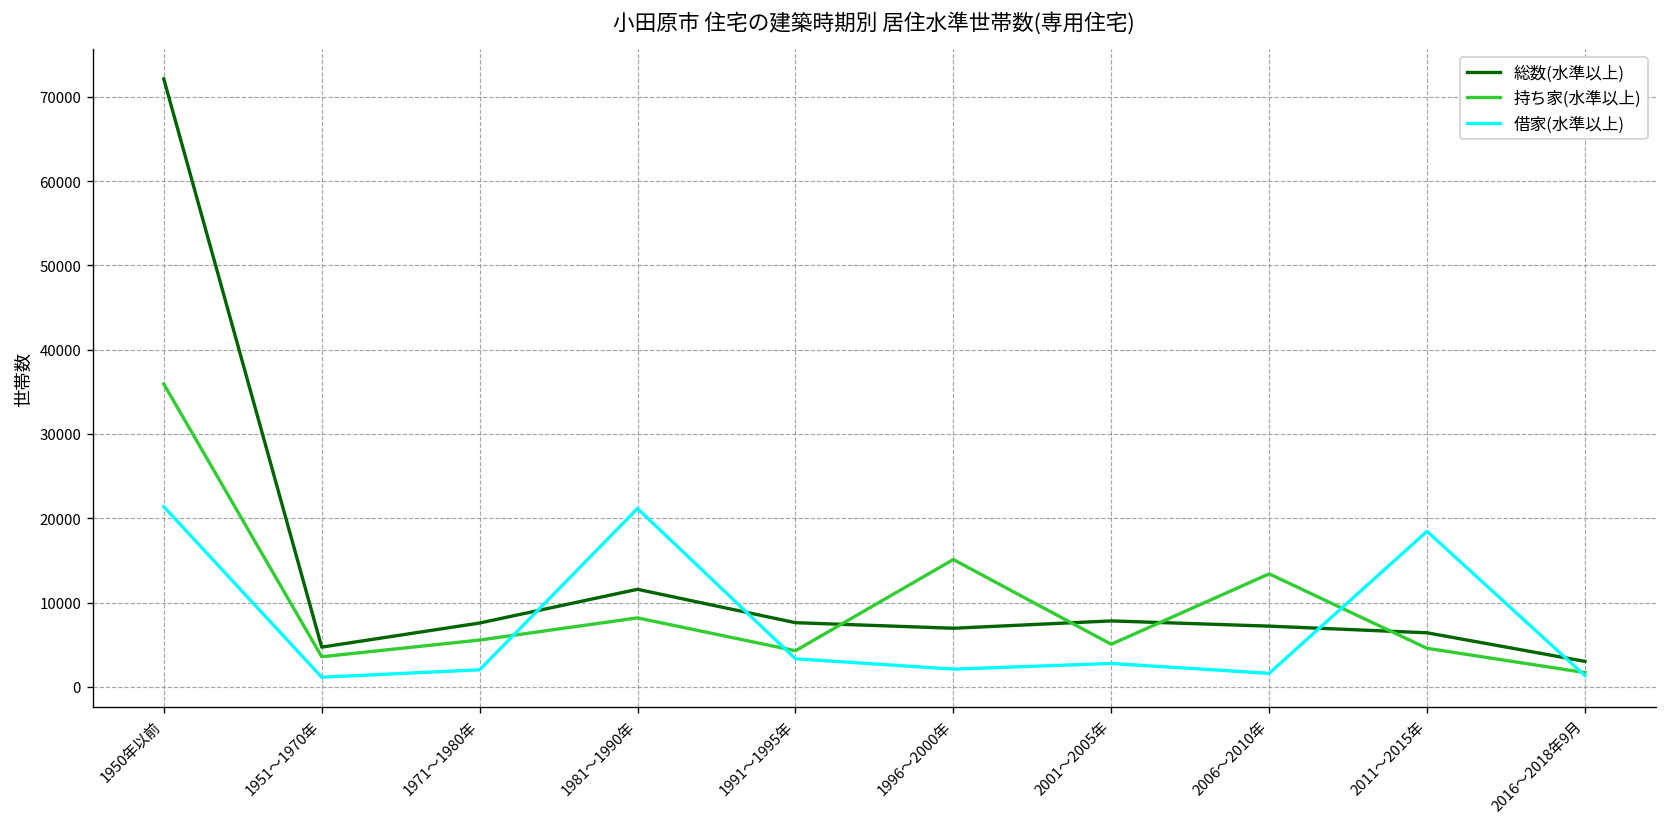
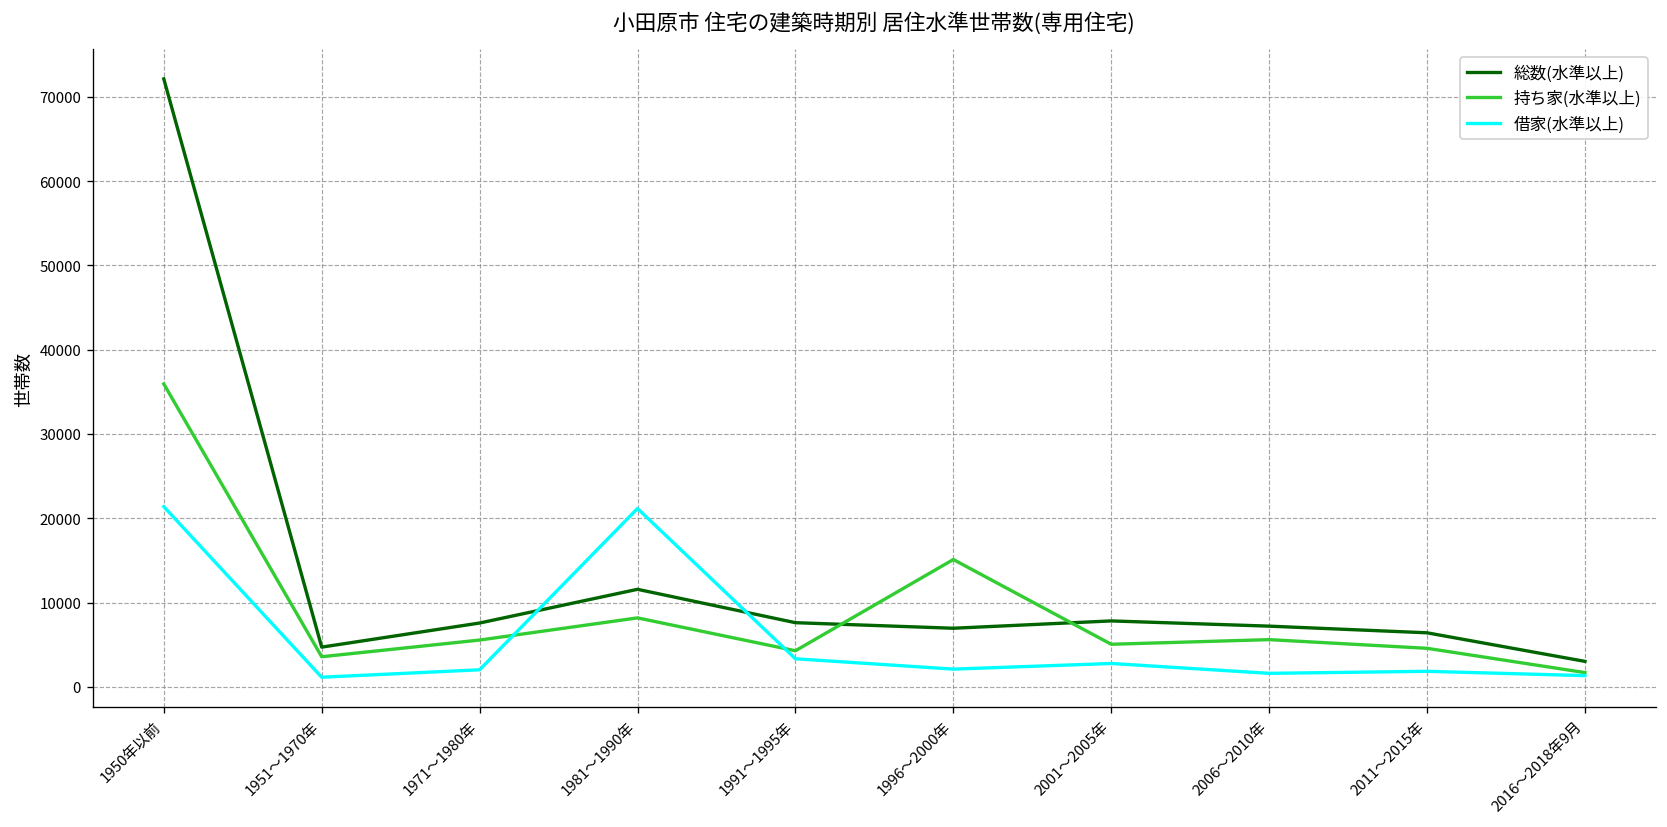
持ち家(水準以上), 2006～2010年: 13000 -> 6000
借家(水準以上), 2011～2015年: 18000 -> 2000
